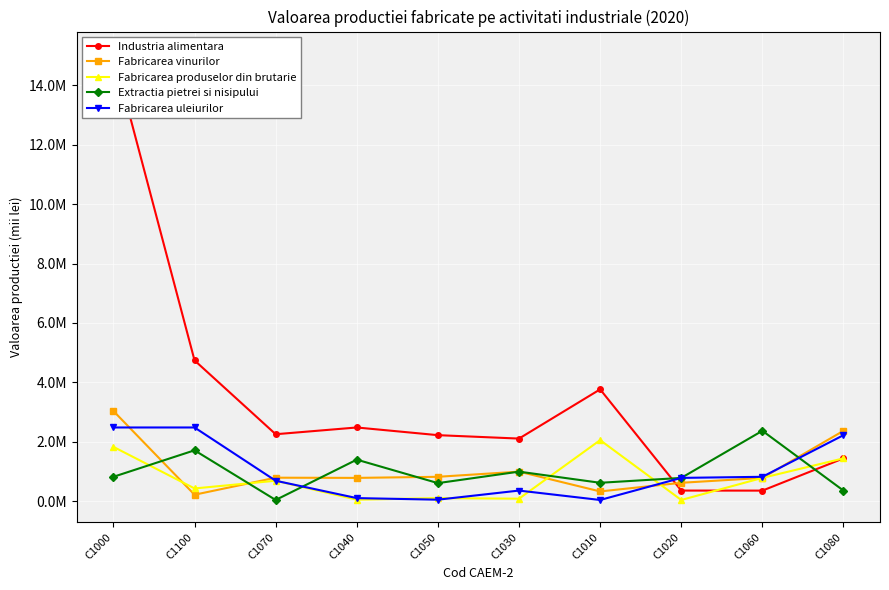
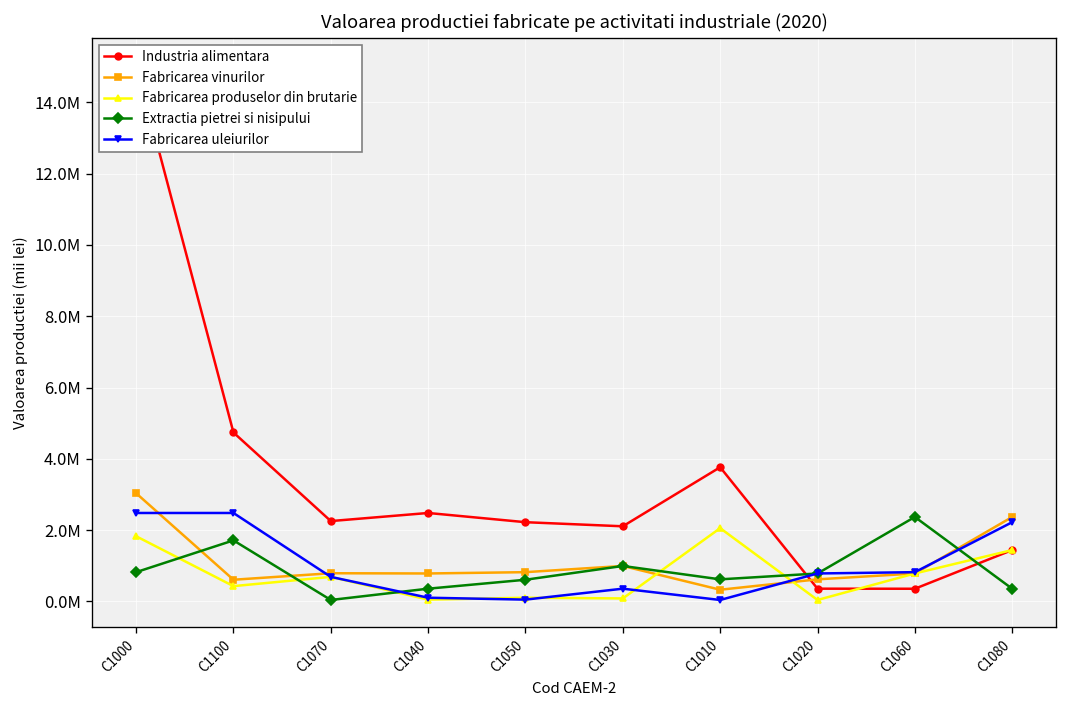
Fabricarea vinurilor, C1100: 200000 -> 600000
Extractia pietrei si nisipului, C1040: 1400000 -> 400000
